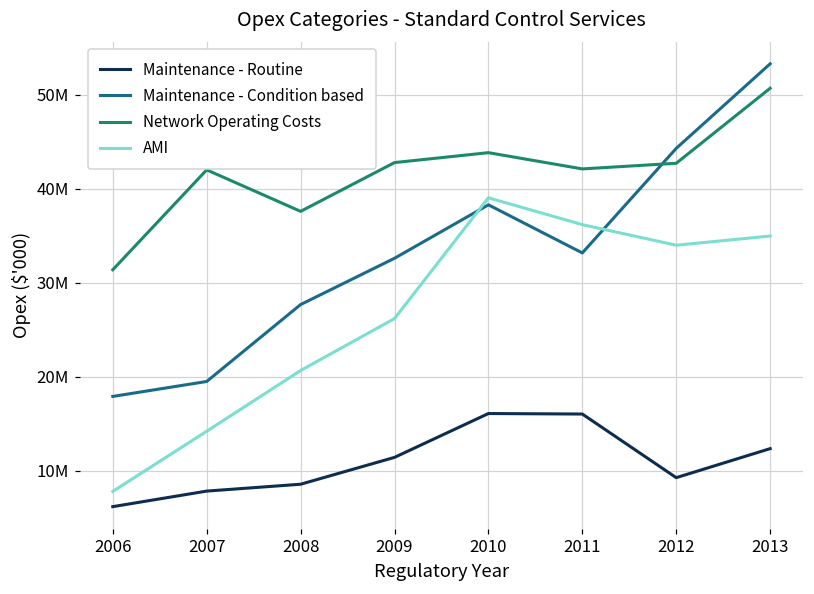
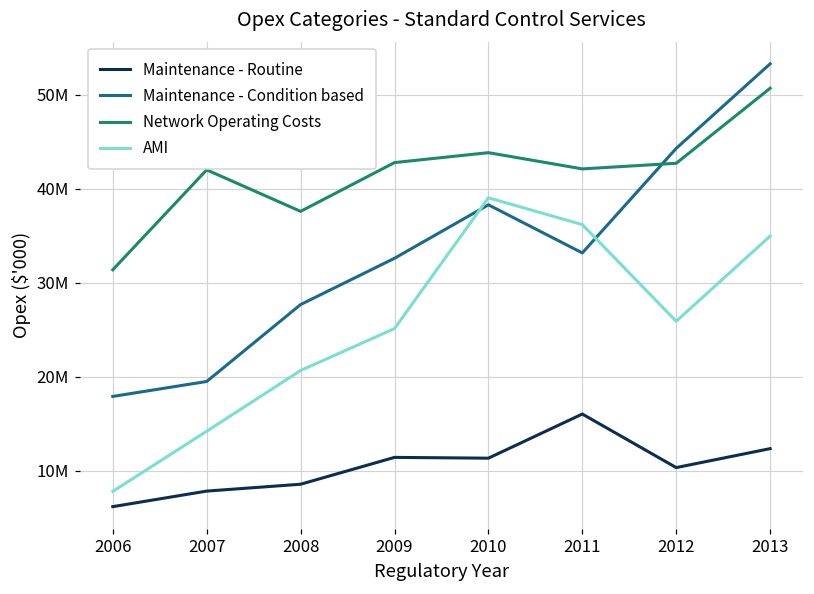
AMI, 2009: 26000000 -> 25000000
Maintenance - Routine, 2010: 16000000 -> 11000000
Maintenance - Routine, 2012: 9000000 -> 10000000
AMI, 2012: 34000000 -> 26000000
